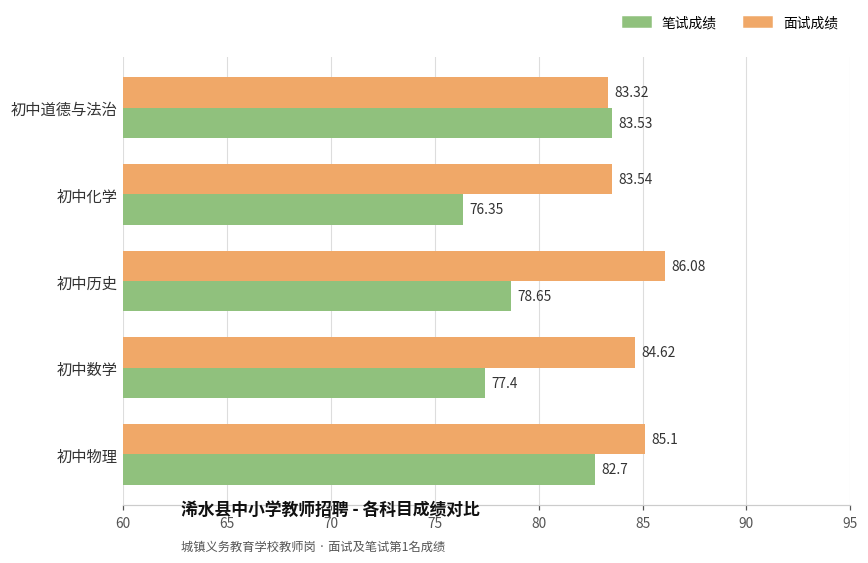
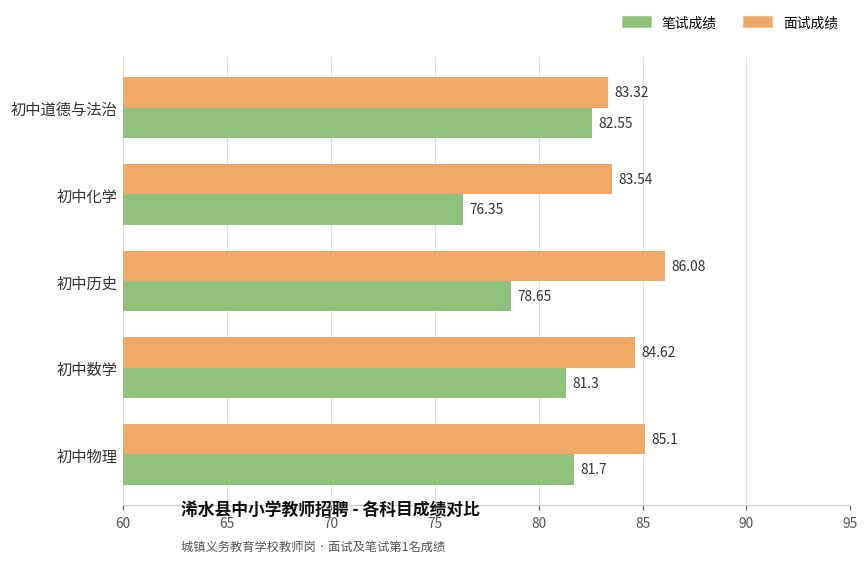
笔试成绩, 初中道德与法治: 83.53 -> 82.55
笔试成绩, 初中数学: 77.4 -> 81.3
笔试成绩, 初中物理: 82.7 -> 81.7
